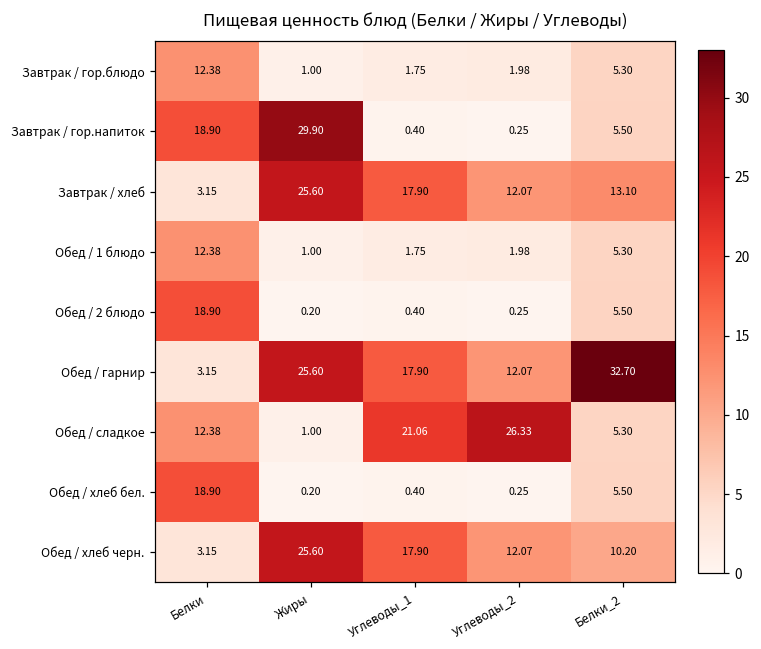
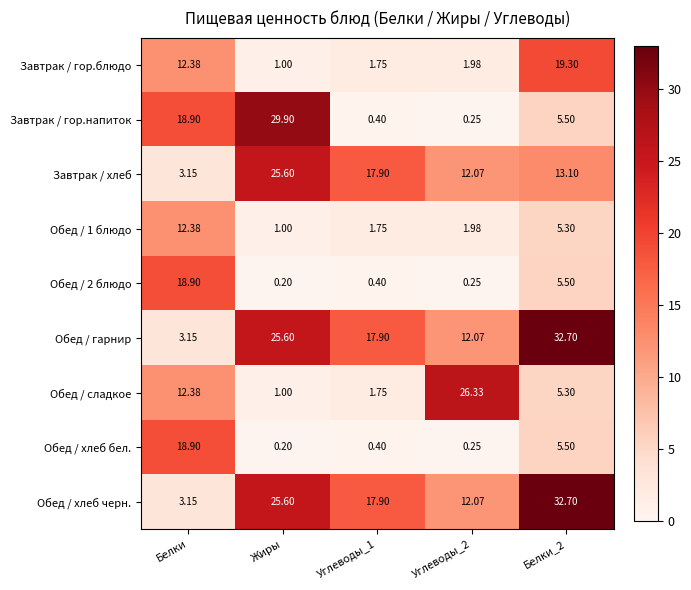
Завтрак / гор.блюдо, Белки_2: 5.30 -> 19.30
Обед / сладкое, Углеводы_1: 21.06 -> 1.75
Обед / хлеб черн., Белки_2: 10.20 -> 32.70
